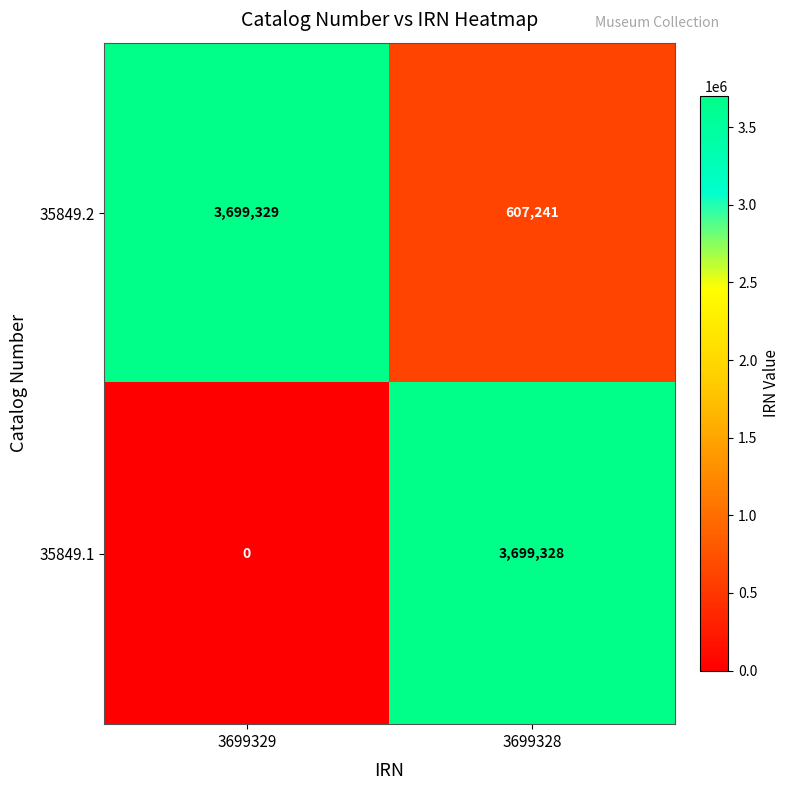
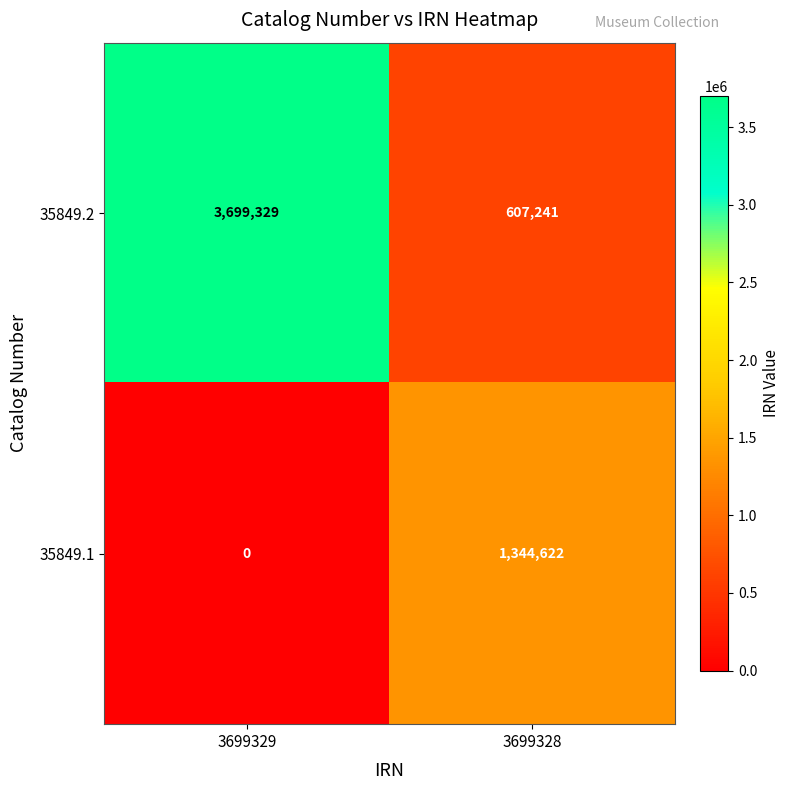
35849.1, 3699328: 3,699,328 -> 1,344,622
